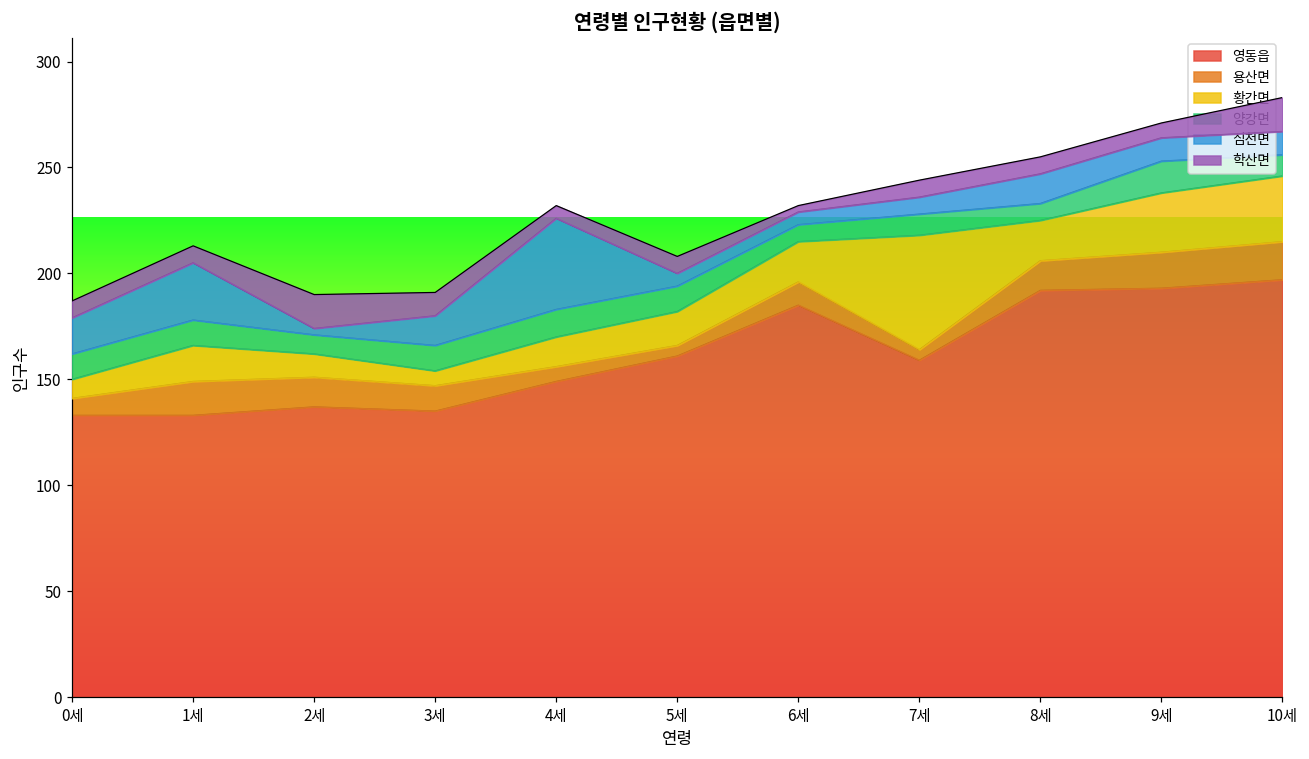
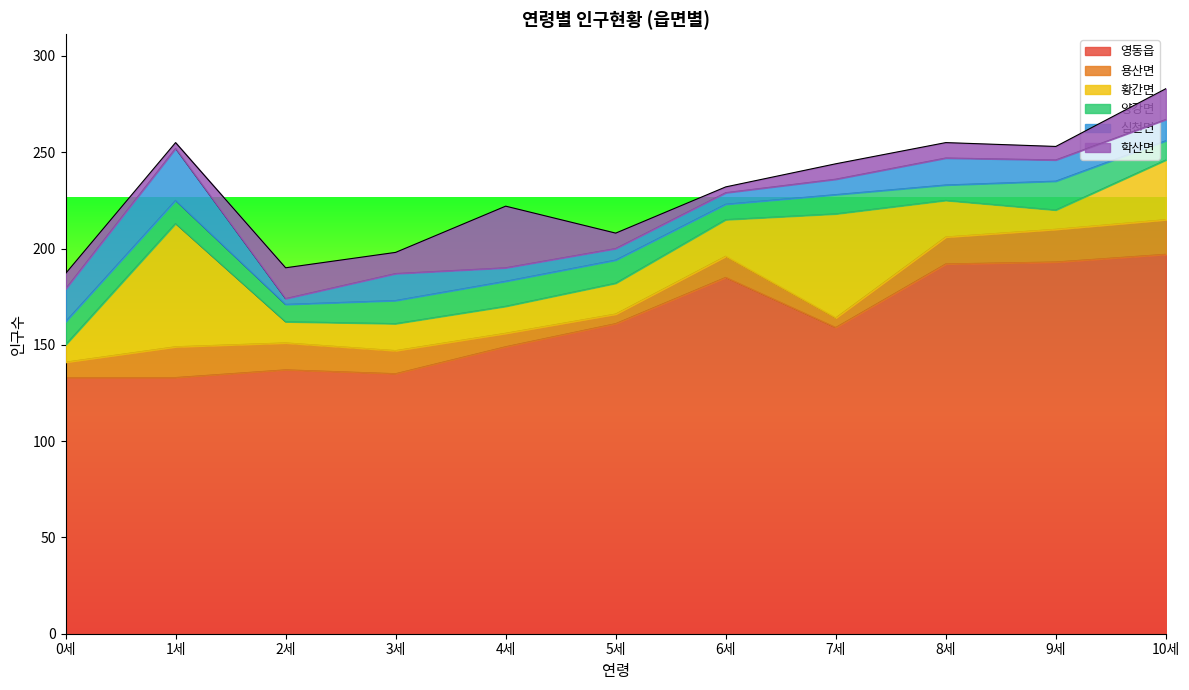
황간면, 1세: 17 -> 64
학산면, 1세: 8 -> 3
황간면, 3세: 7 -> 14
심천면, 4세: 43 -> 7
학산면, 4세: 6 -> 32
황간면, 9세: 28 -> 10
